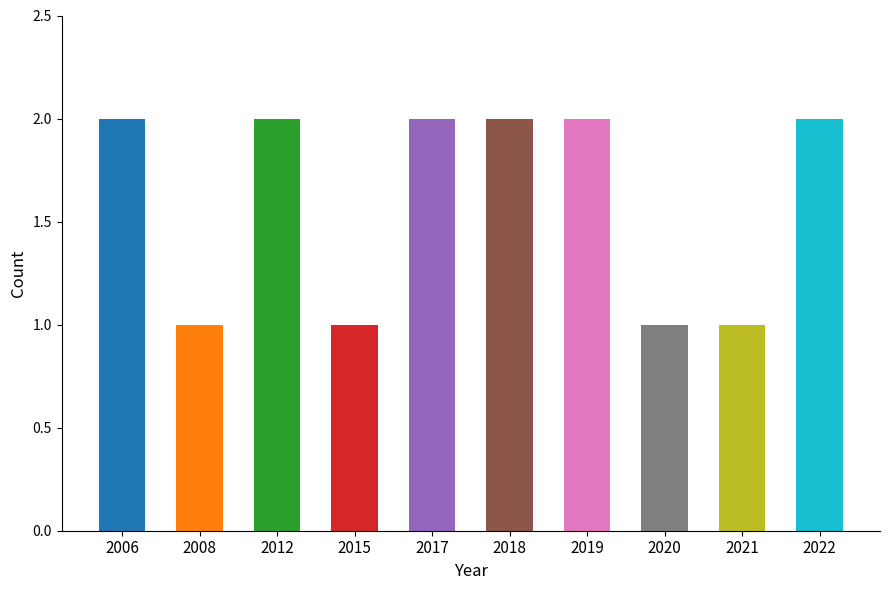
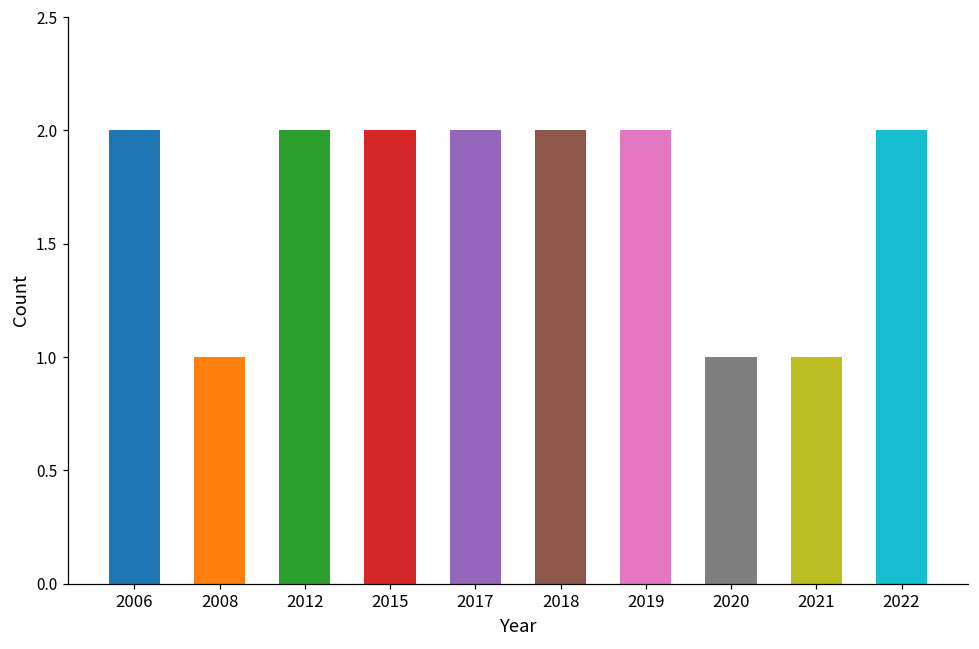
2015: 1 -> 2
